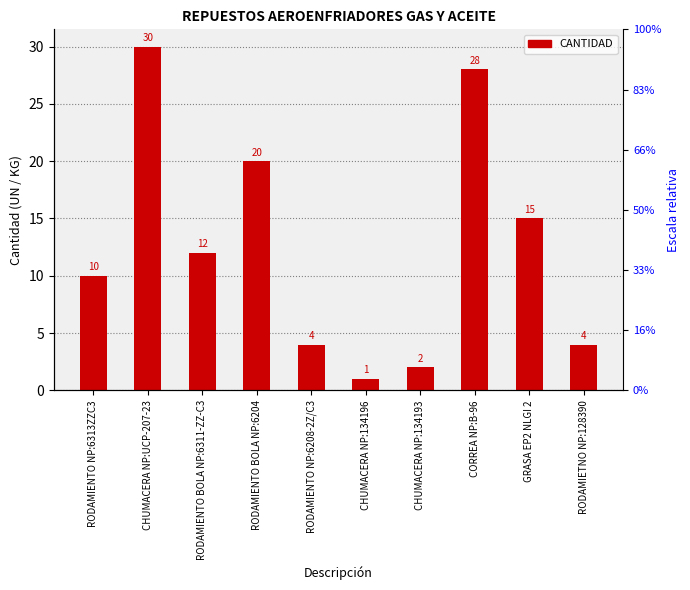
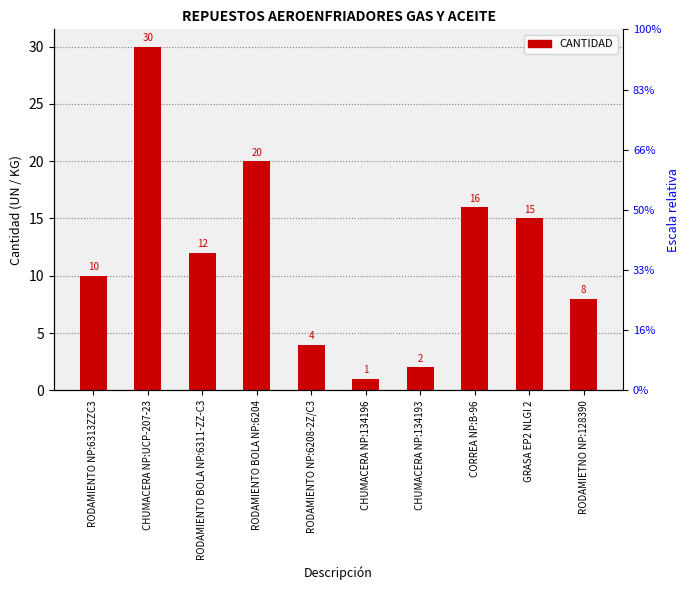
CORREA NP:B-96: 28 -> 16
RODAMIETNO NP:128390: 4 -> 8
